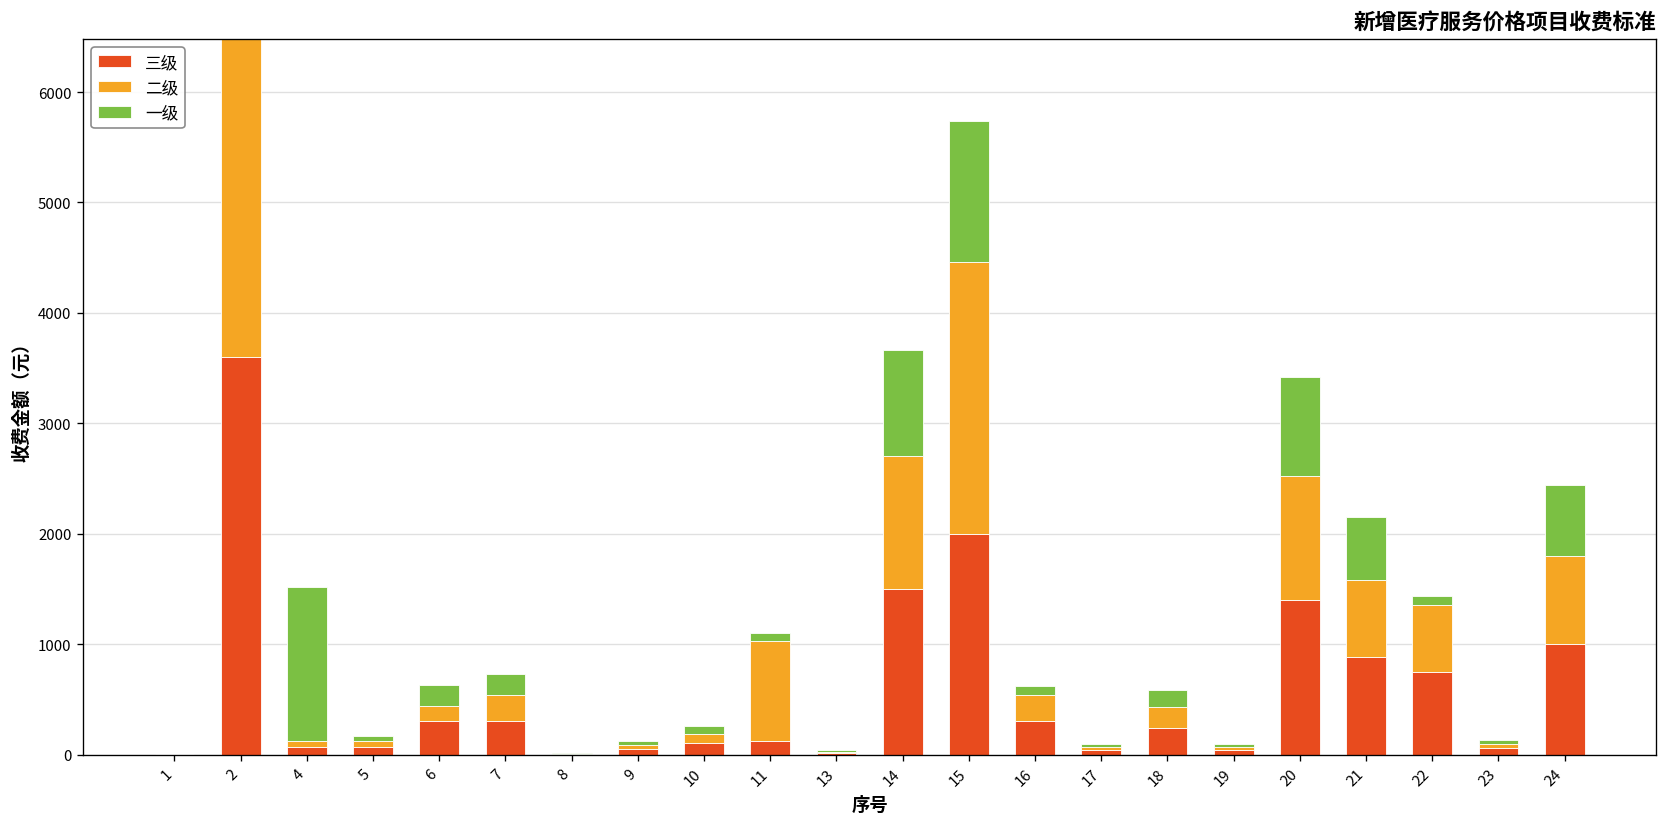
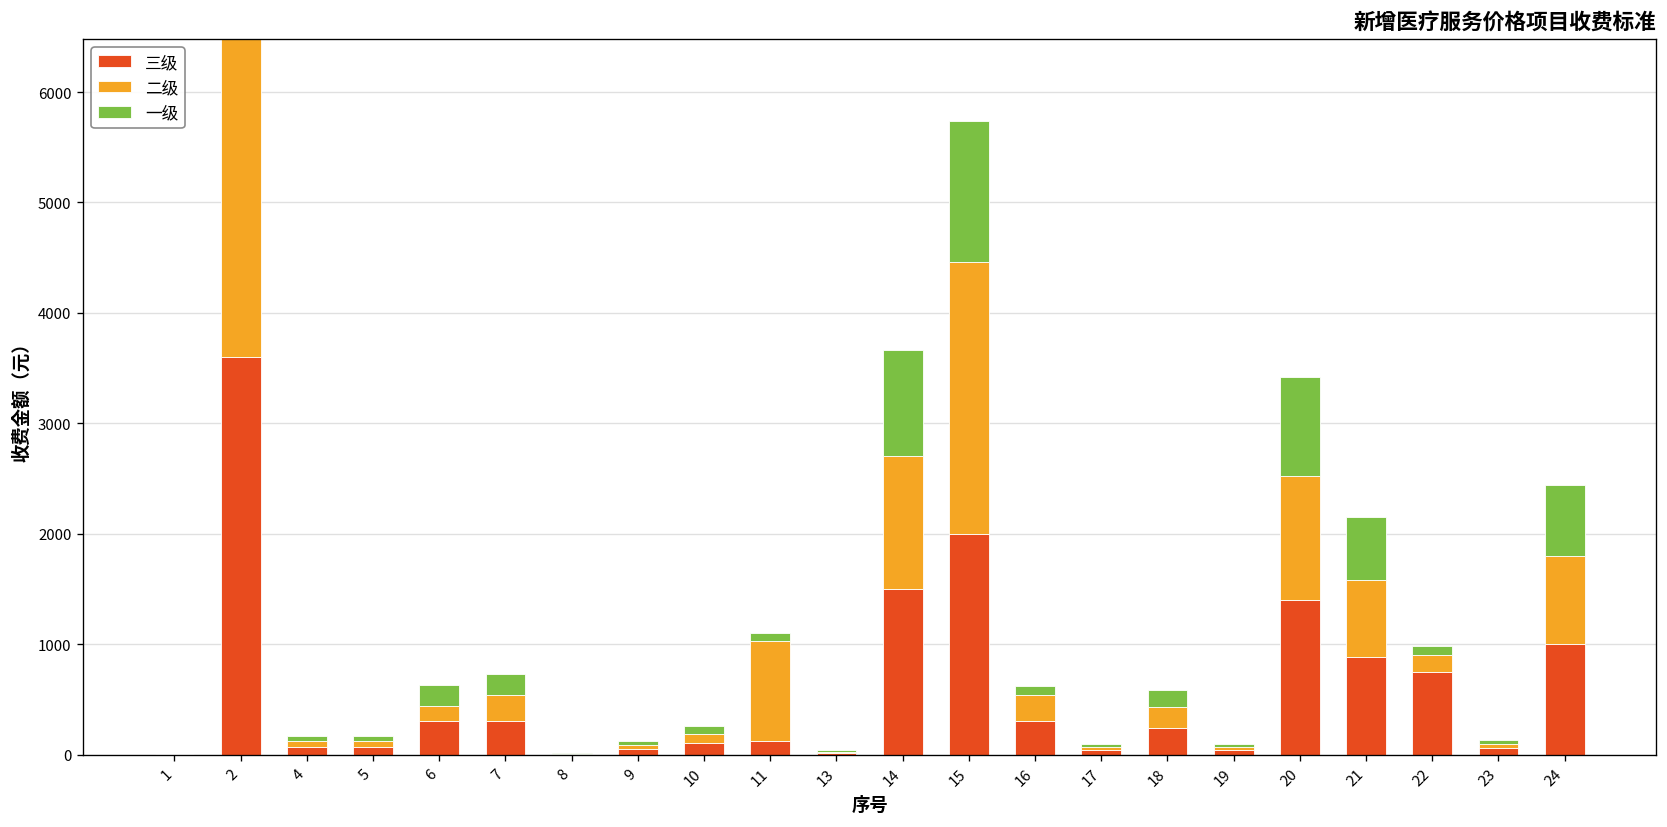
一级, 4: 1400 -> 0
二级, 22: 600 -> 200
